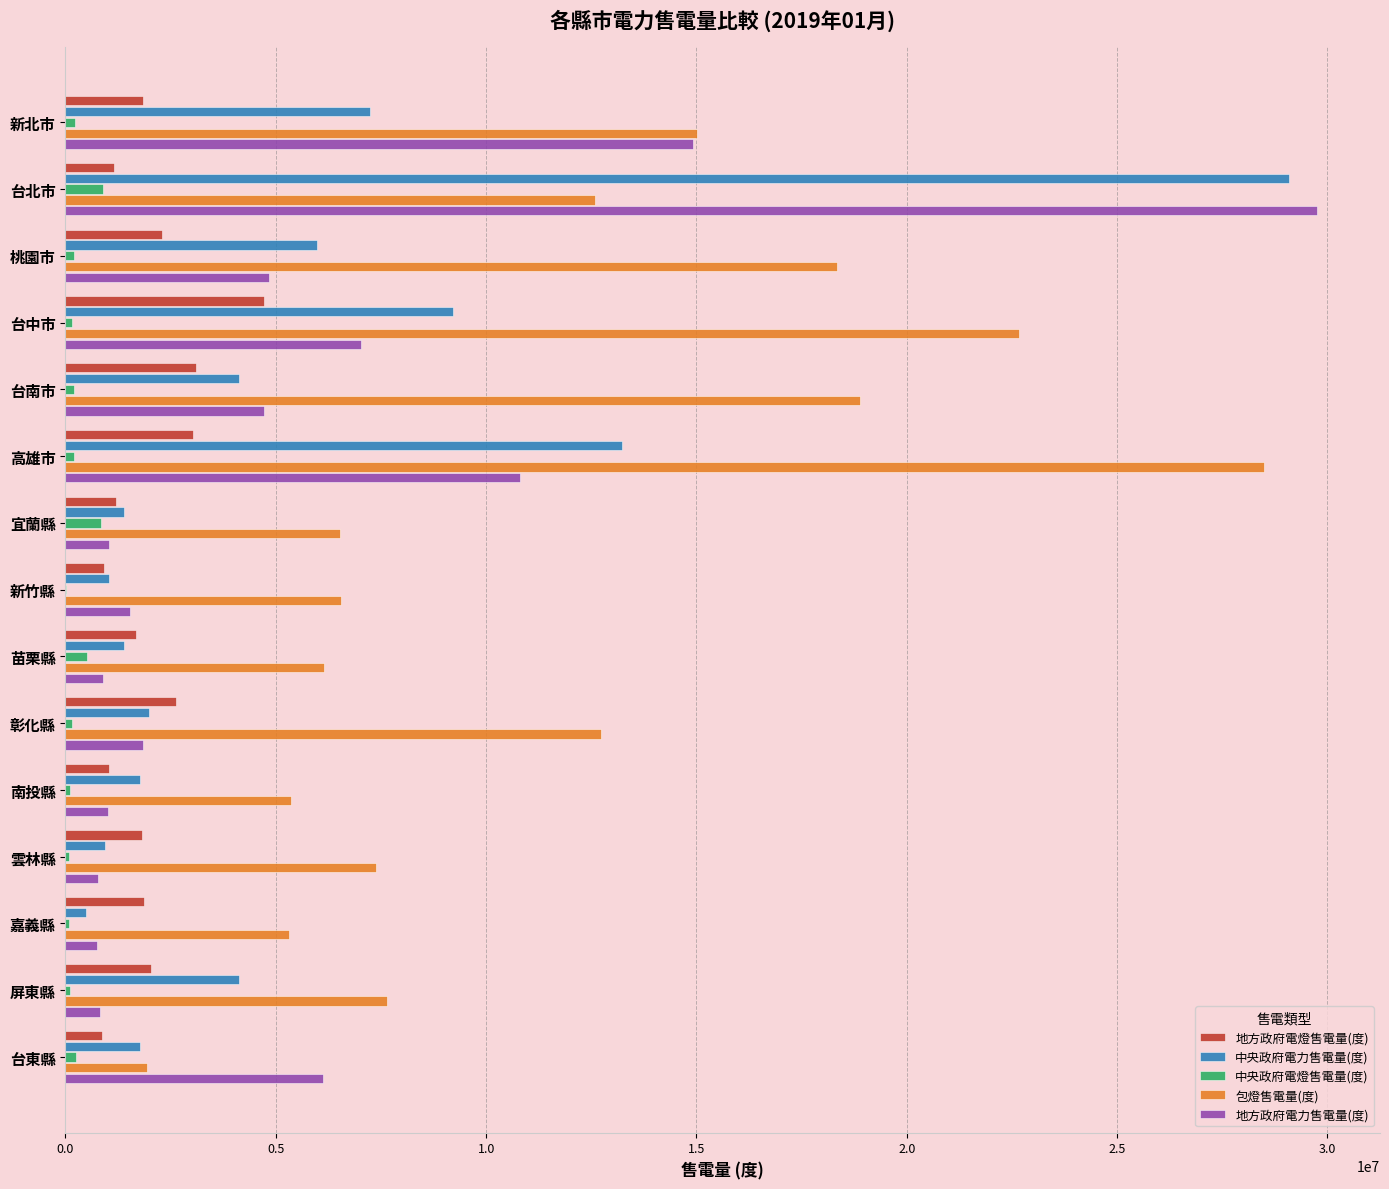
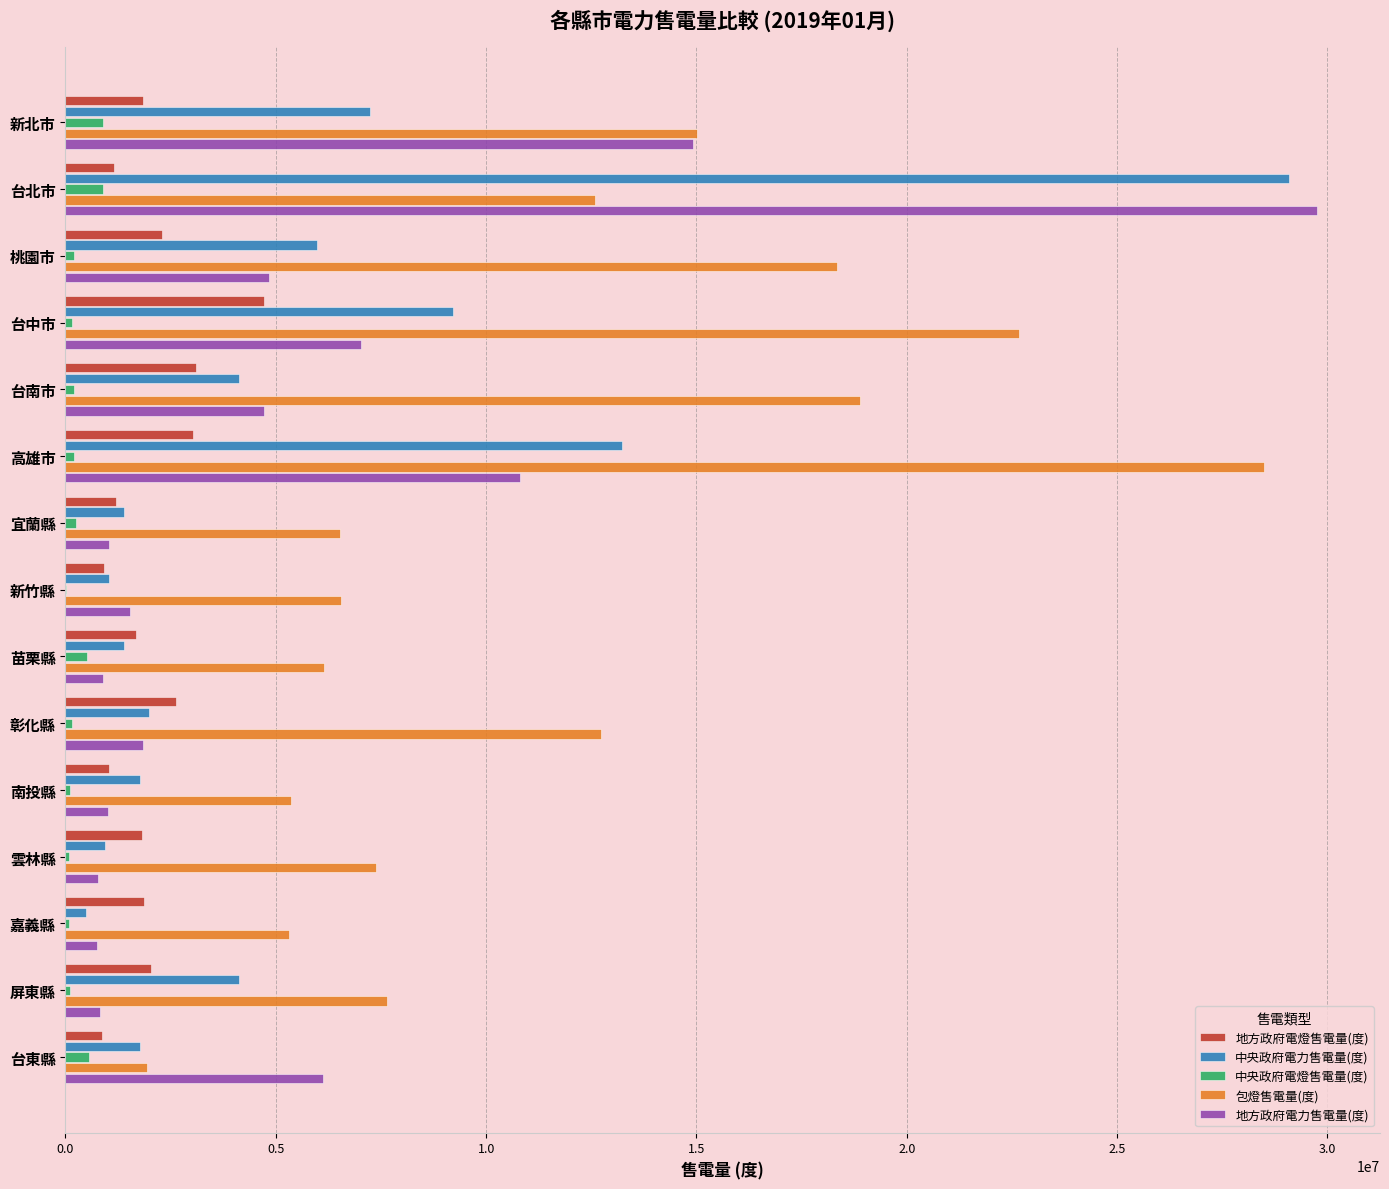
中央政府電燈售電量(度), 新北市: 200000 -> 900000
中央政府電燈售電量(度), 宜蘭縣: 800000 -> 200000
中央政府電燈售電量(度), 台東縣: 200000 -> 600000
